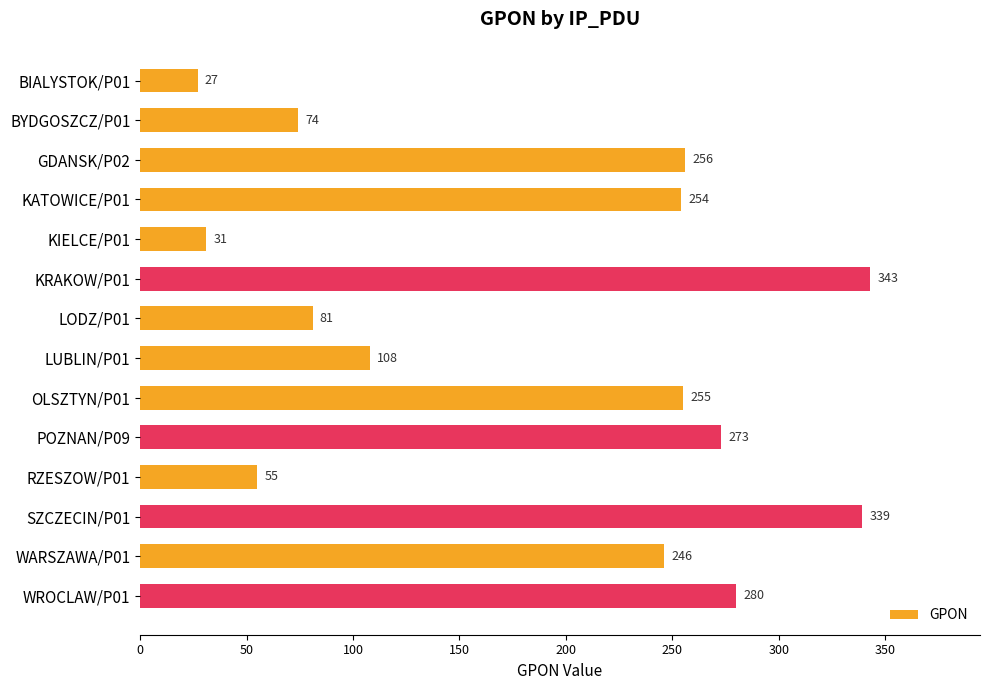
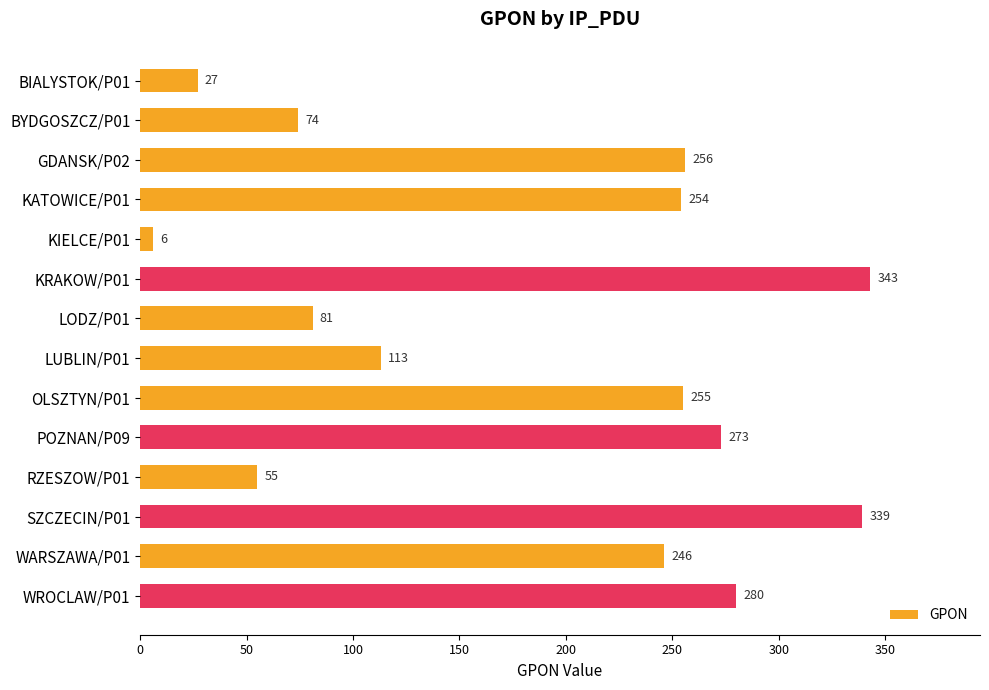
KIELCE/P01: 31 -> 6
LUBLIN/P01: 108 -> 113
